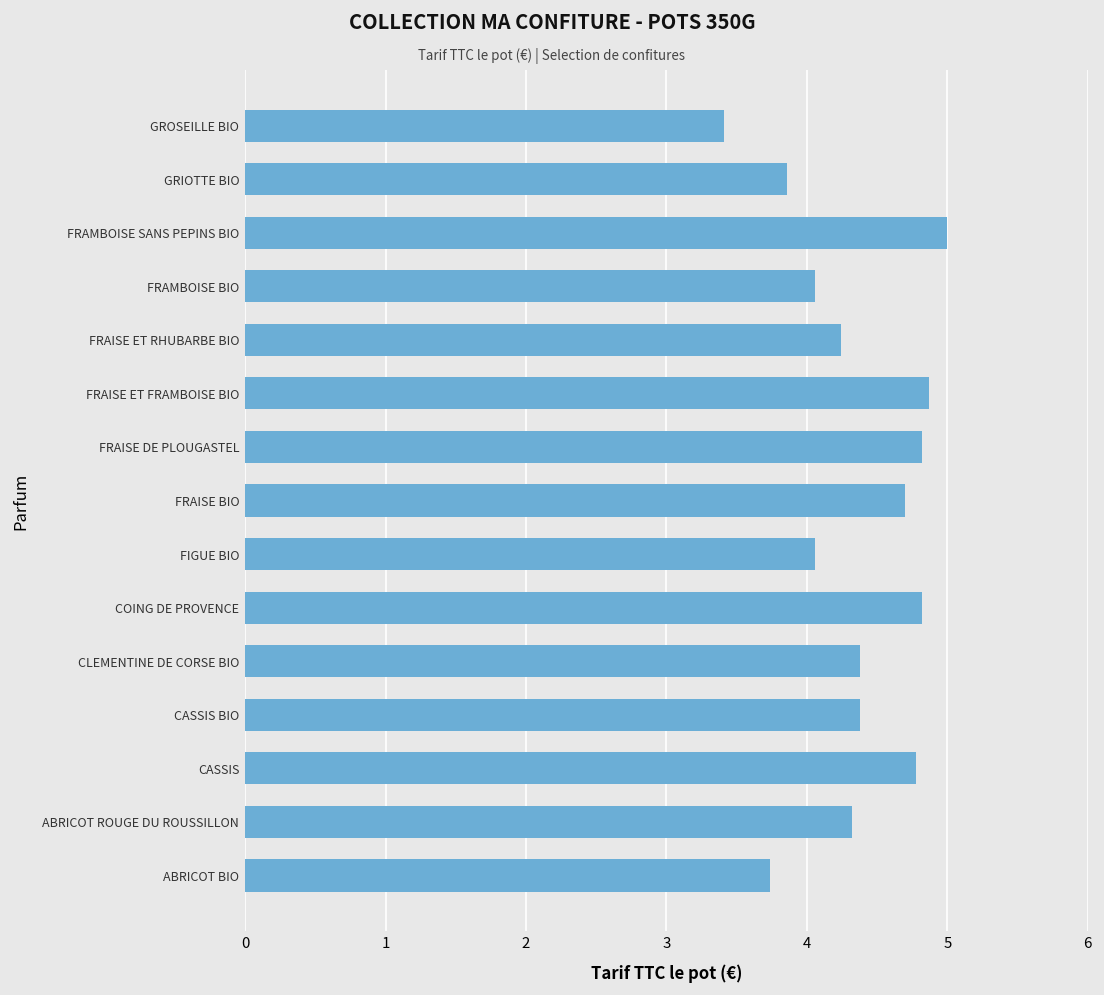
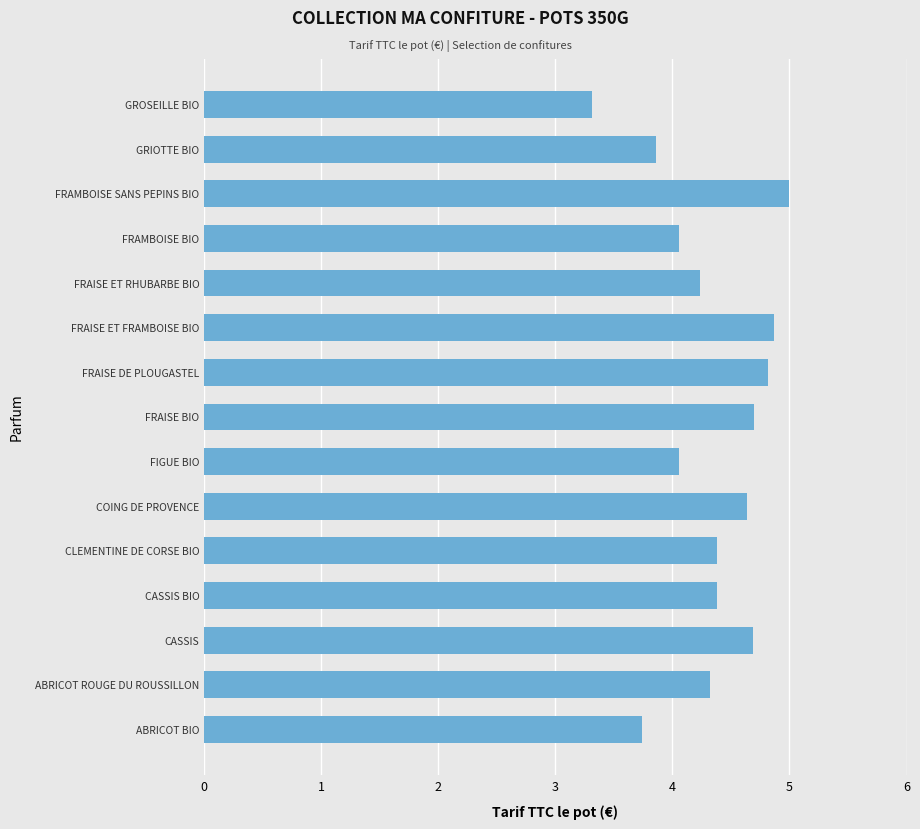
GROSEILLE BIO: 3.41 -> 3.31
COING DE PROVENCE: 4.82 -> 4.64
CASSIS: 4.78 -> 4.69
